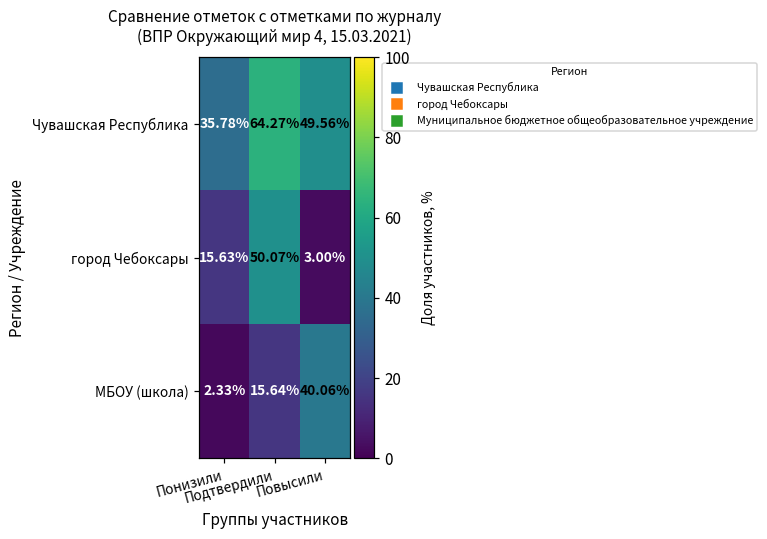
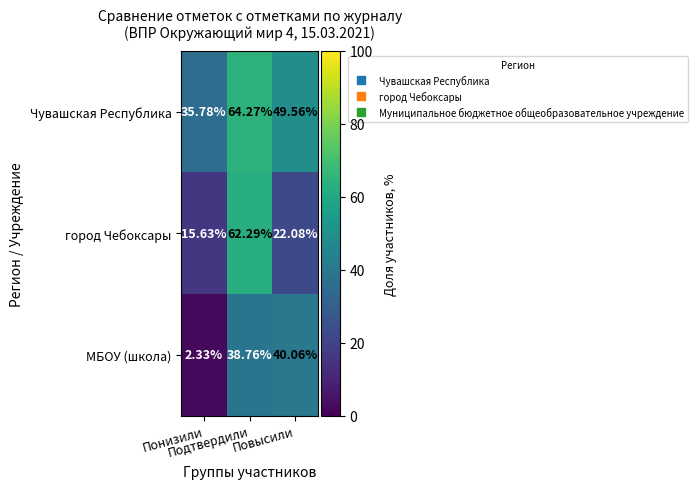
город Чебоксары, Подтвердили: 50.07% -> 62.29%
город Чебоксары, Повысили: 3.00% -> 22.08%
МБОУ (школа), Подтвердили: 15.64% -> 38.76%
